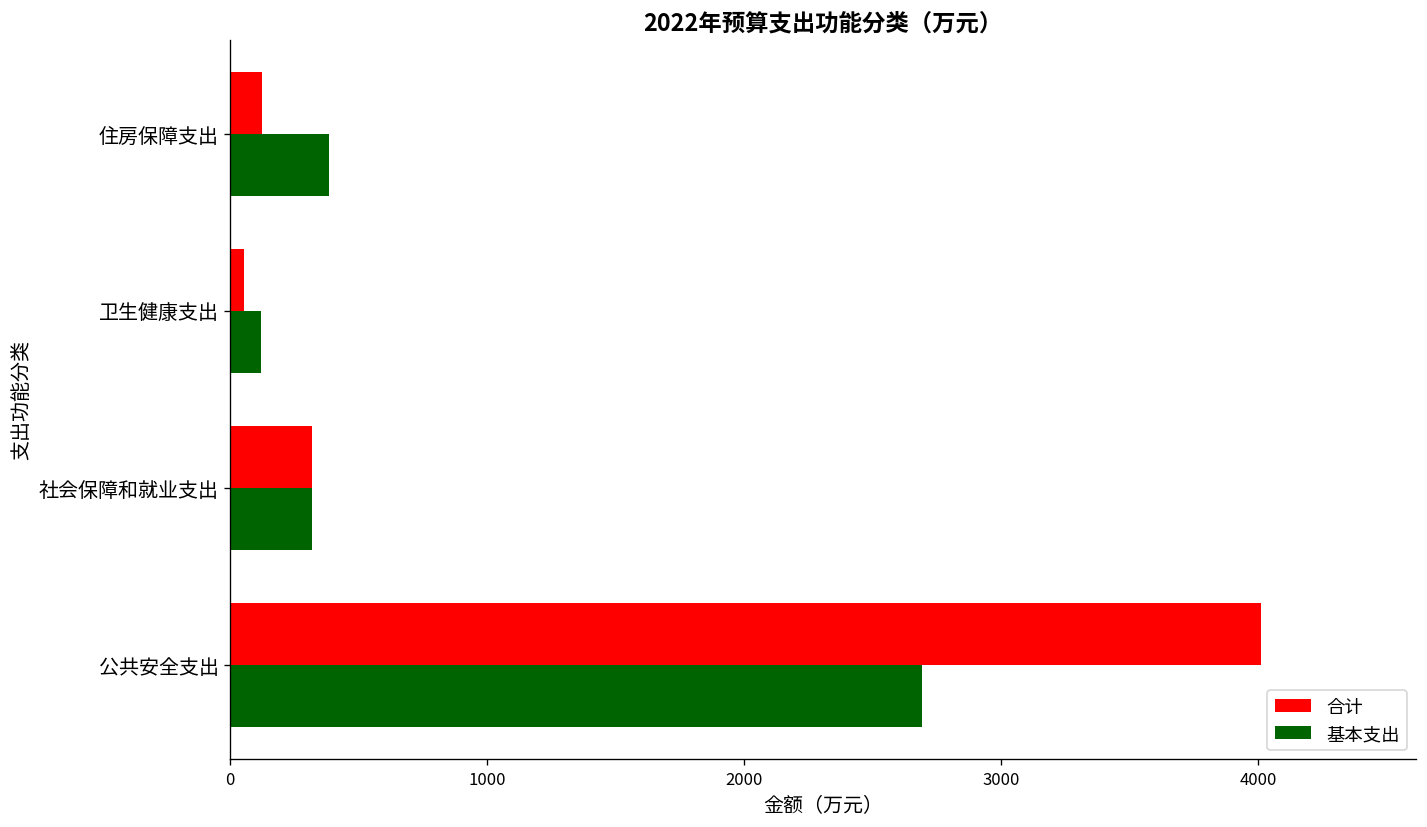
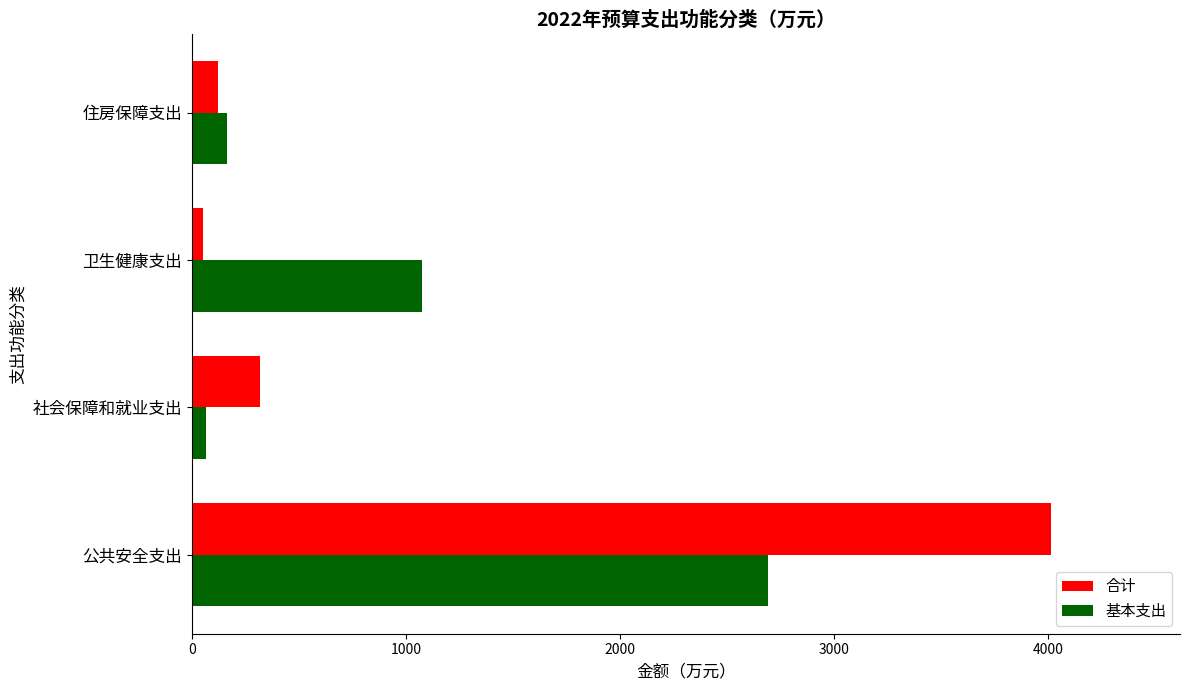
基本支出, 住房保障支出: 380 -> 160
基本支出, 卫生健康支出: 120 -> 1070
基本支出, 社会保障和就业支出: 320 -> 70
